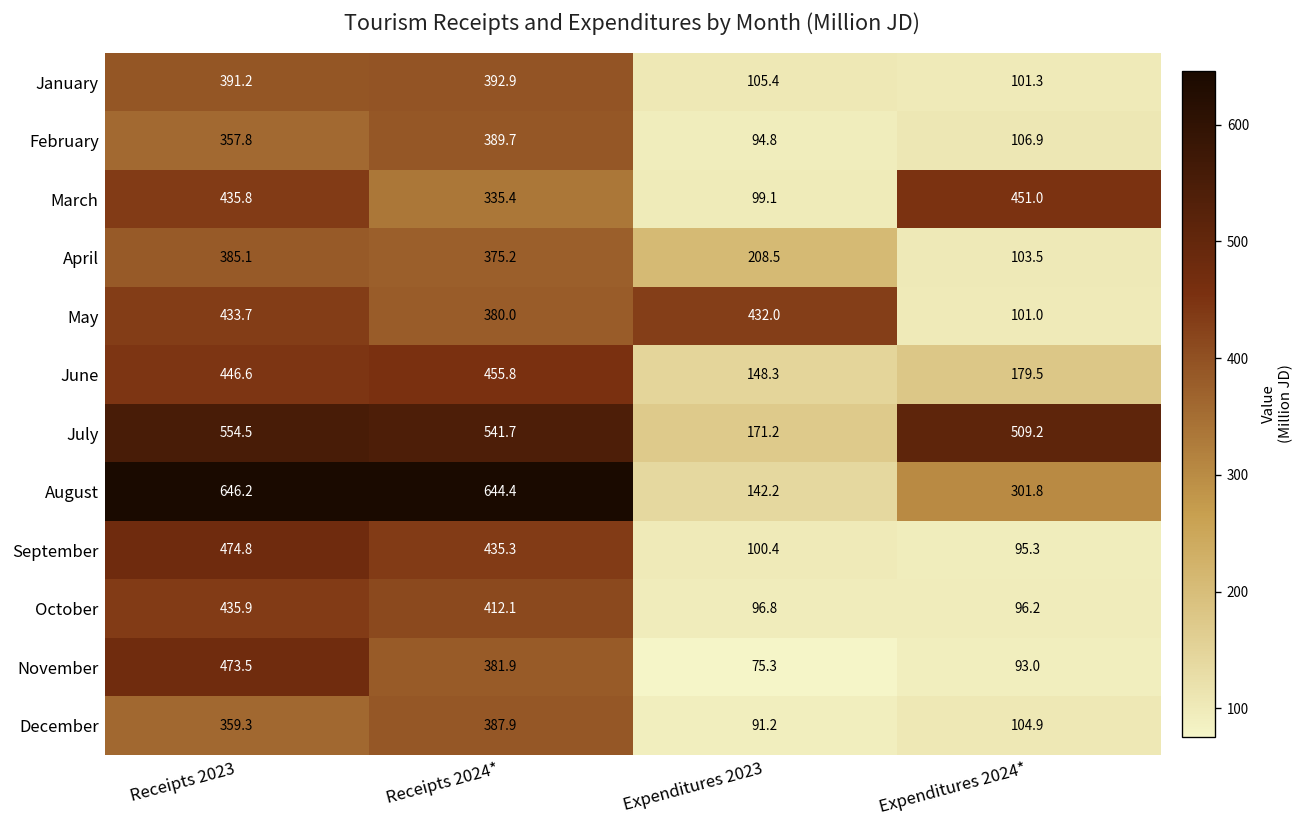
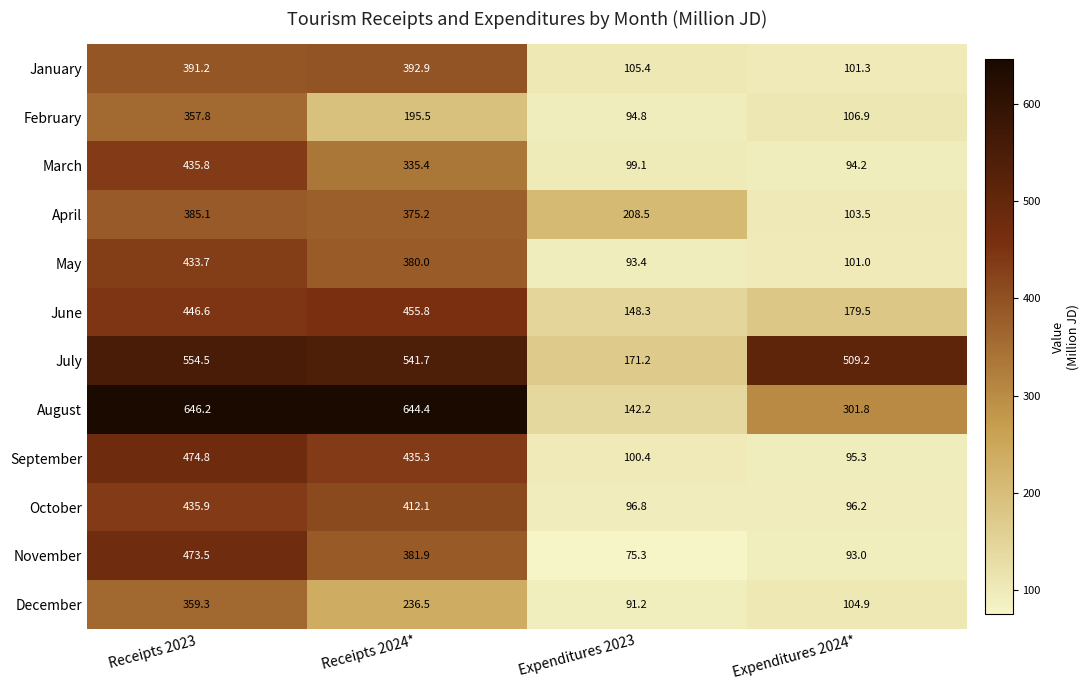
February, Receipts 2024*: 389.7 -> 195.5
March, Expenditures 2024*: 451.0 -> 94.2
May, Expenditures 2023: 432.0 -> 93.4
December, Receipts 2024*: 387.9 -> 236.5
